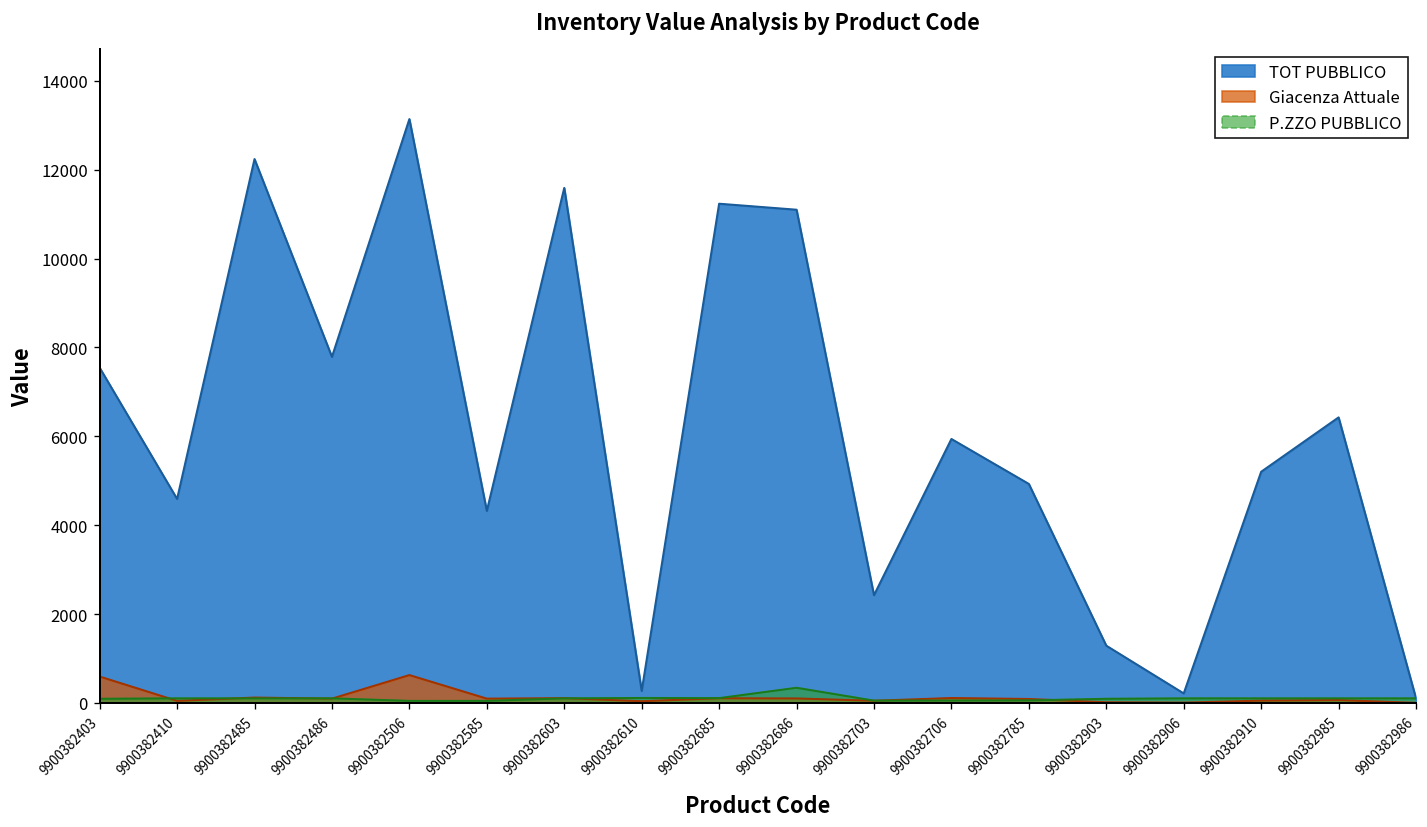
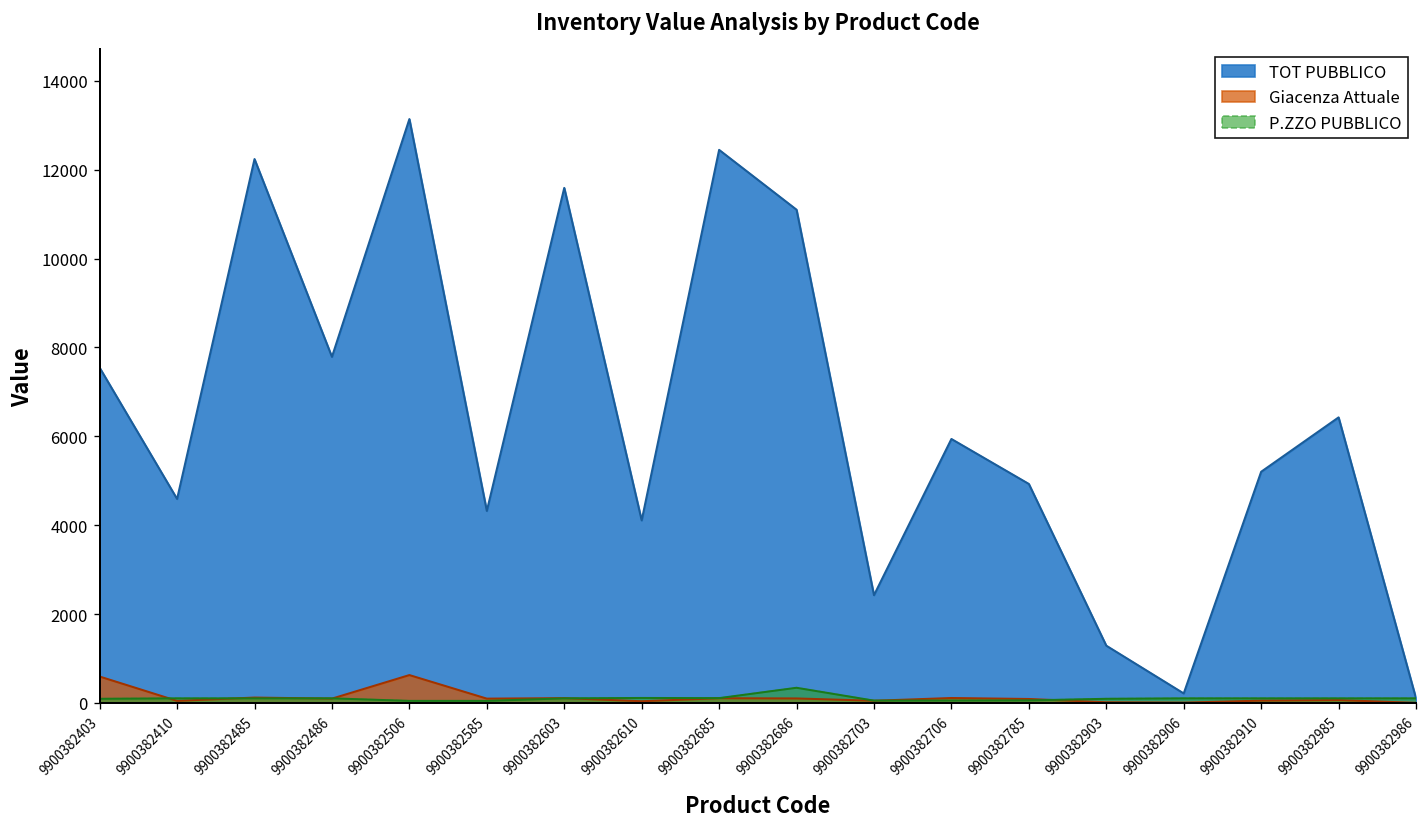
TOT PUBBLICO, 9900382610: 300 -> 4100
TOT PUBBLICO, 9900382685: 11200 -> 12400
